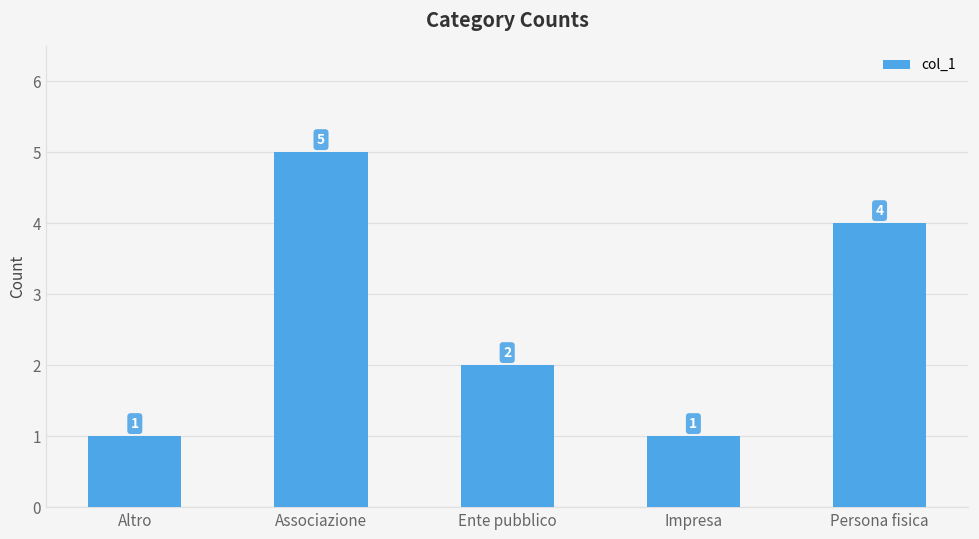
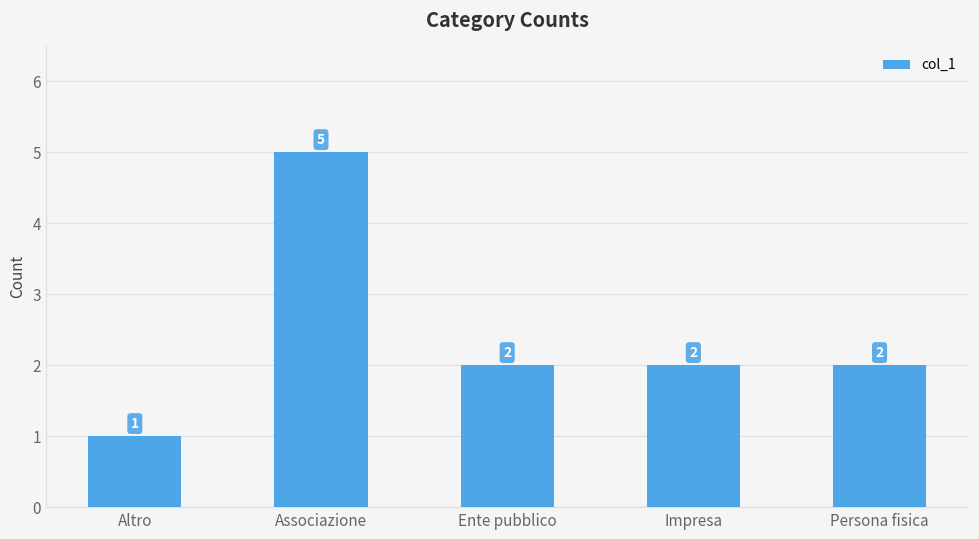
Impresa: 1 -> 2
Persona fisica: 4 -> 2
